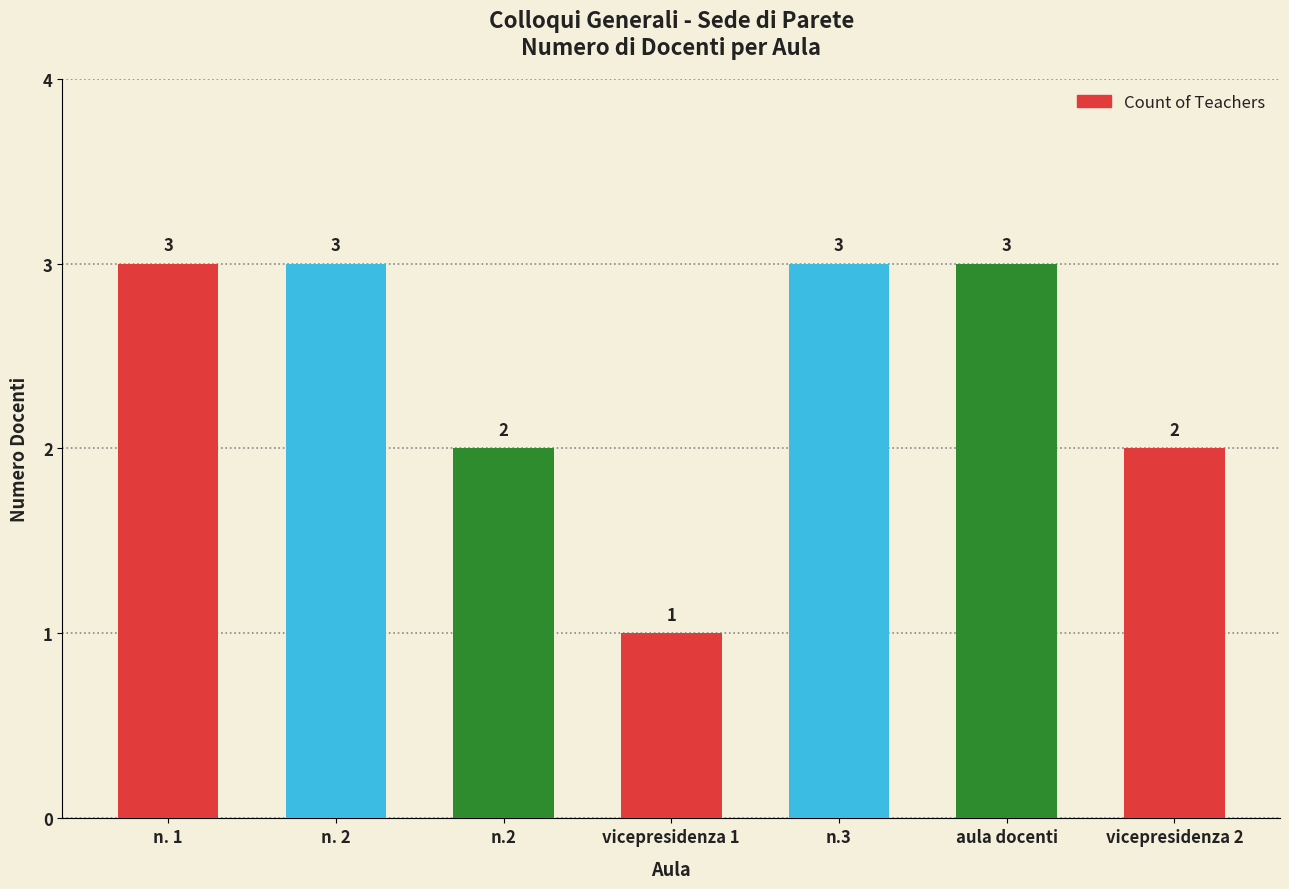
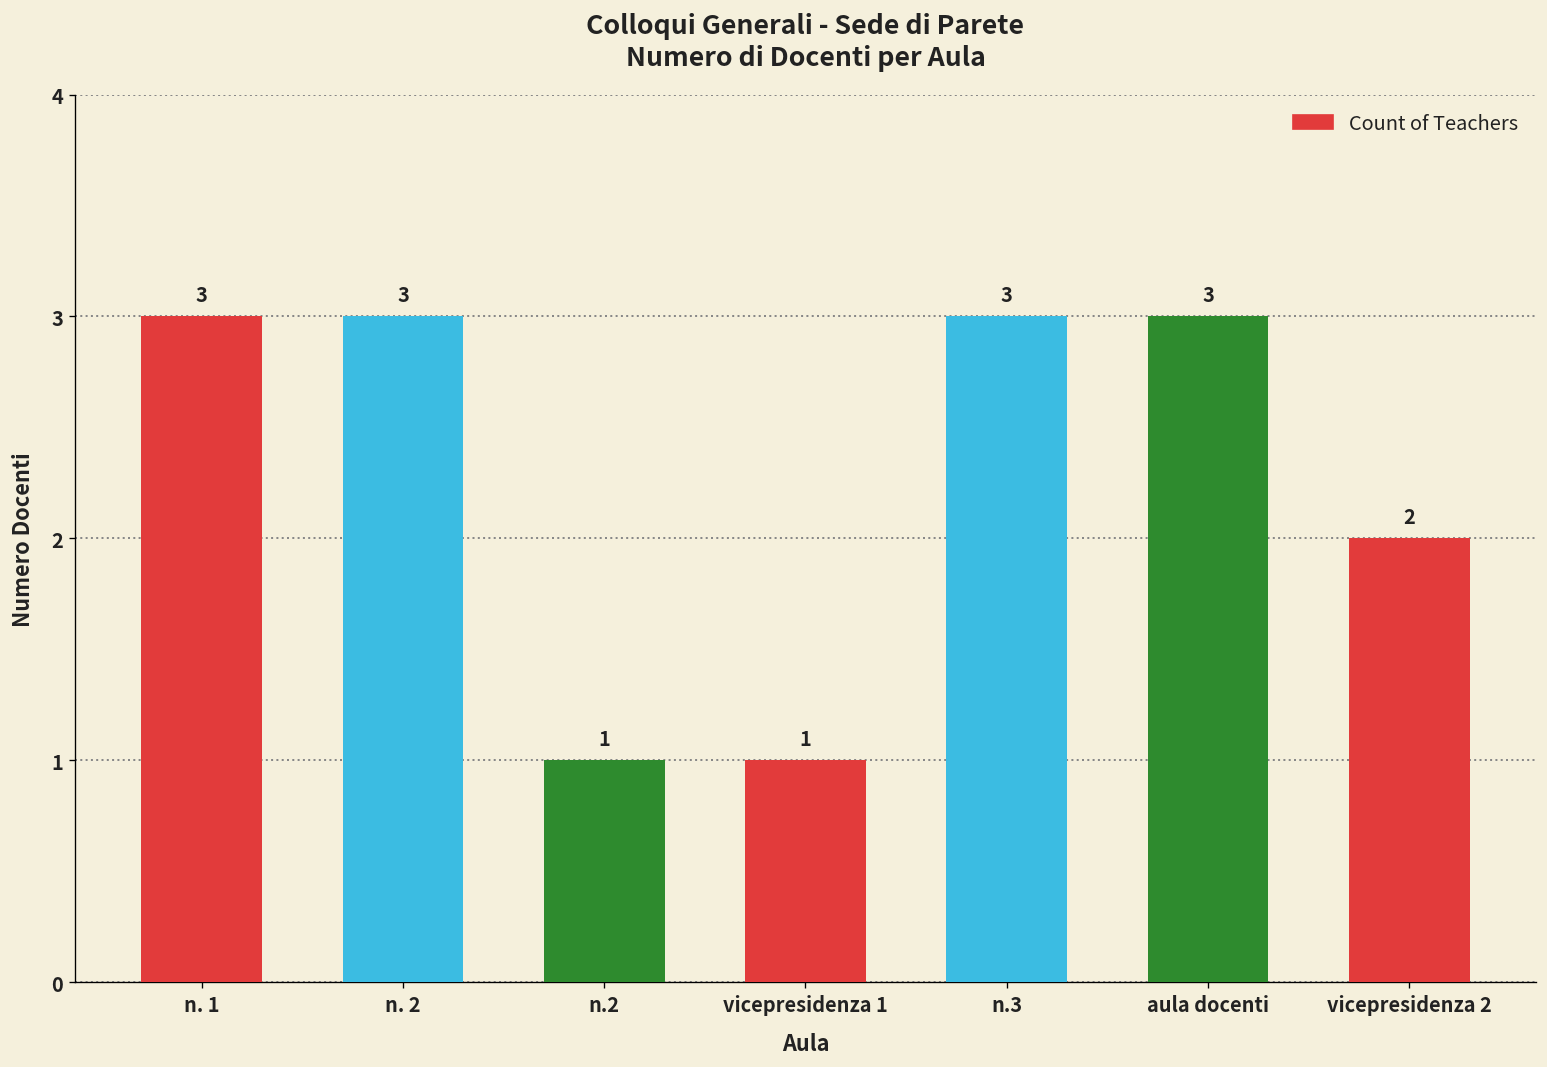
n.2: 2 -> 1
